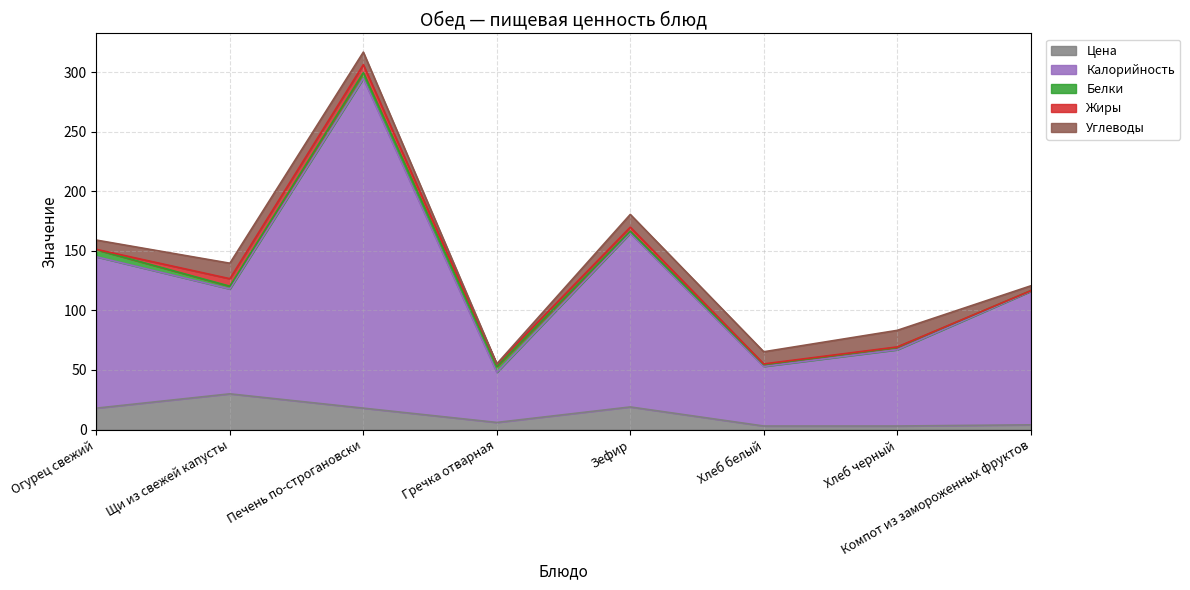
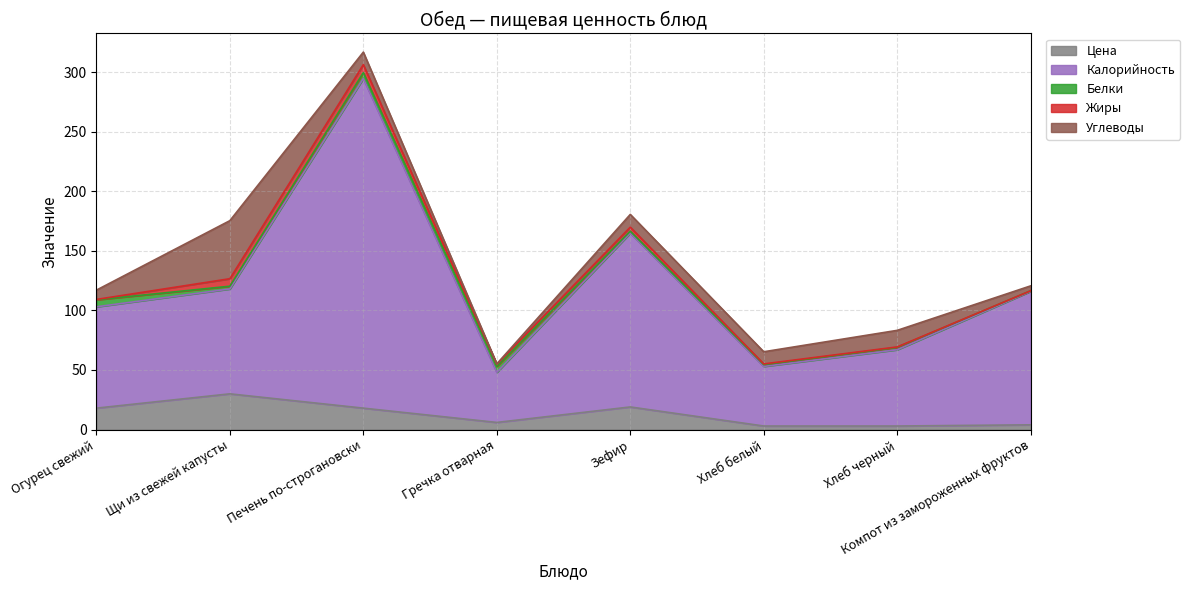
Калорийность, Огурец свежий: 127 -> 85
Углеводы, Щи из свежей капусты: 13 -> 49
